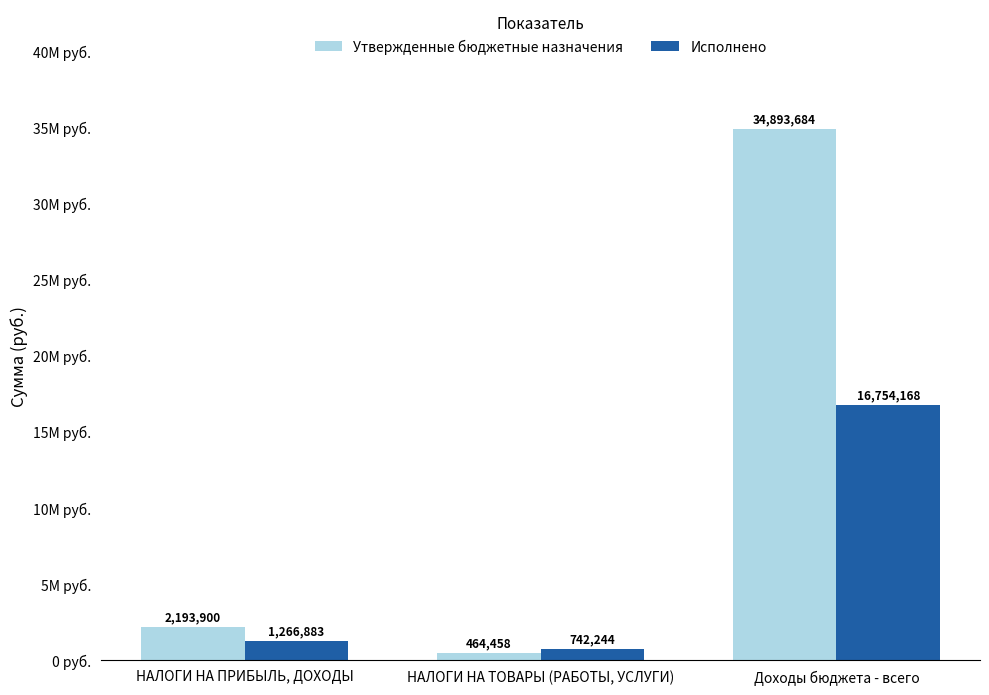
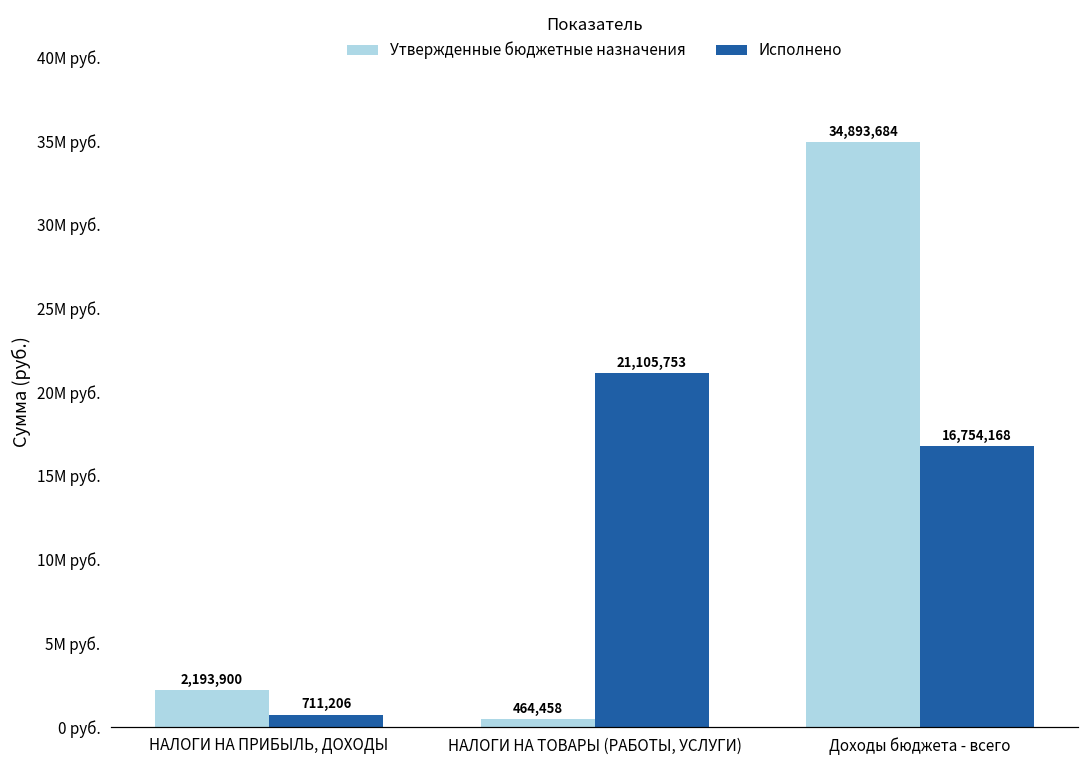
Исполнено, НАЛОГИ НА ПРИБЫЛЬ, ДОХОДЫ: 1,266,883 -> 711,206
Исполнено, НАЛОГИ НА ТОВАРЫ (РАБОТЫ, УСЛУГИ): 742,244 -> 21,105,753
